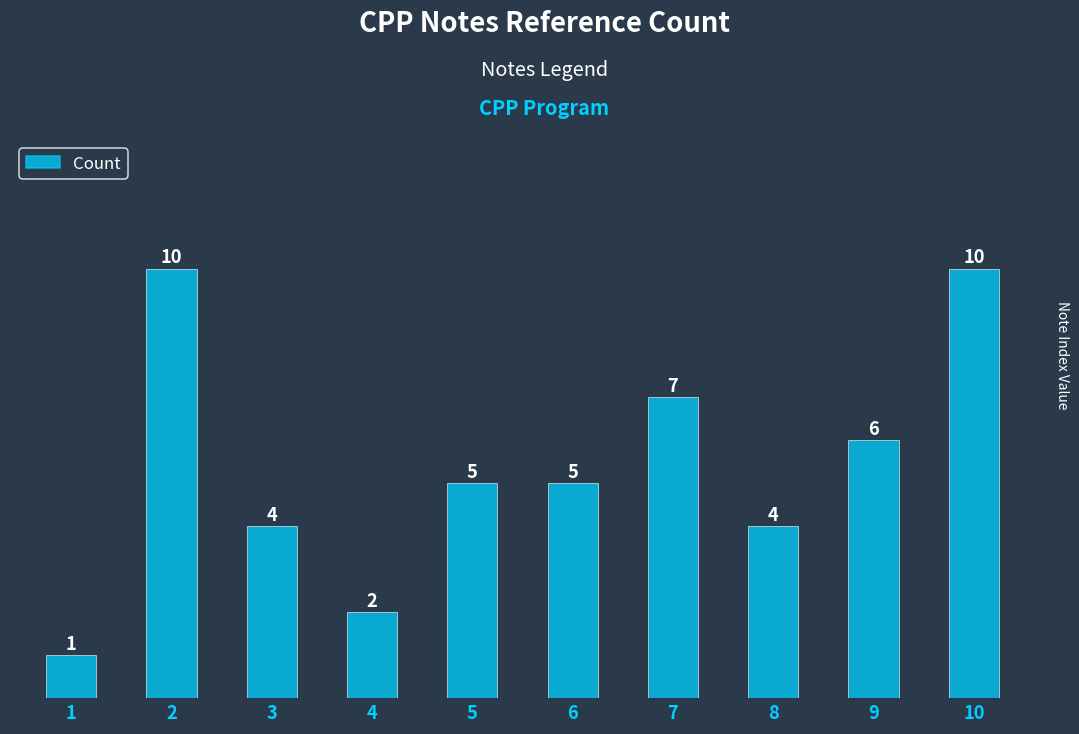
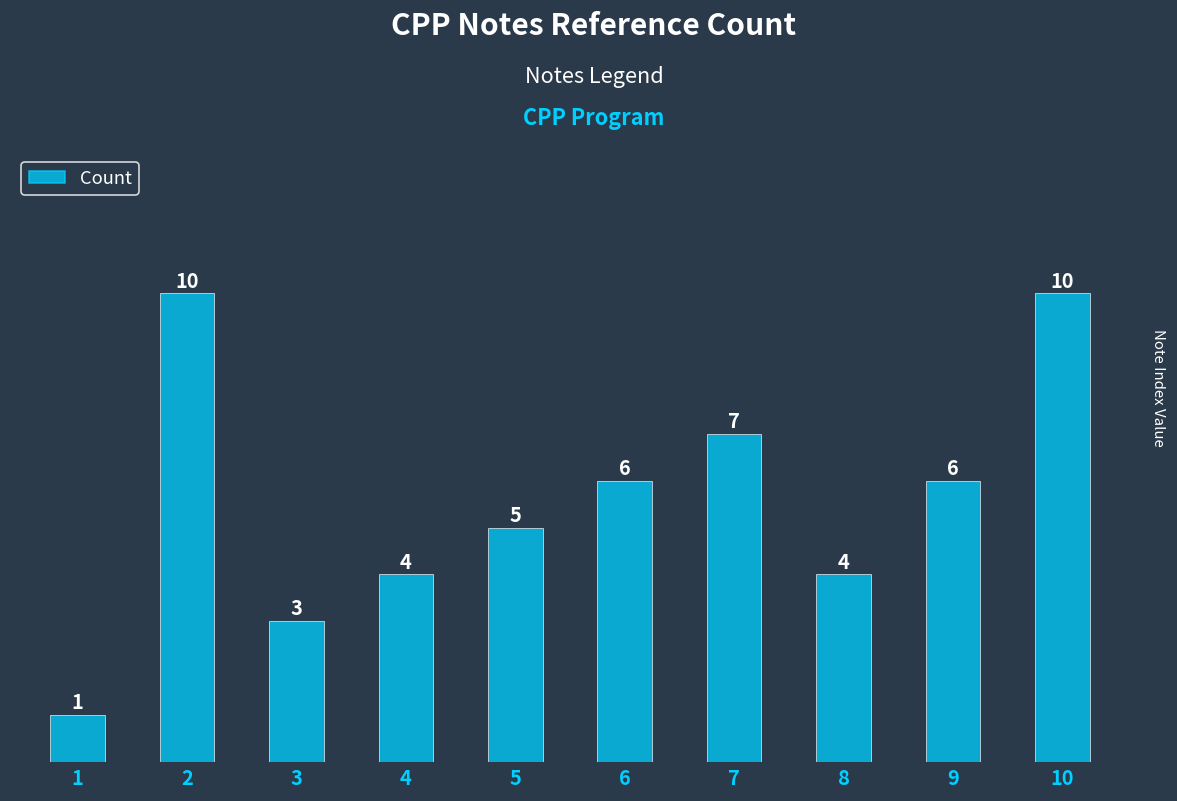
3: 4 -> 3
4: 2 -> 4
6: 5 -> 6
